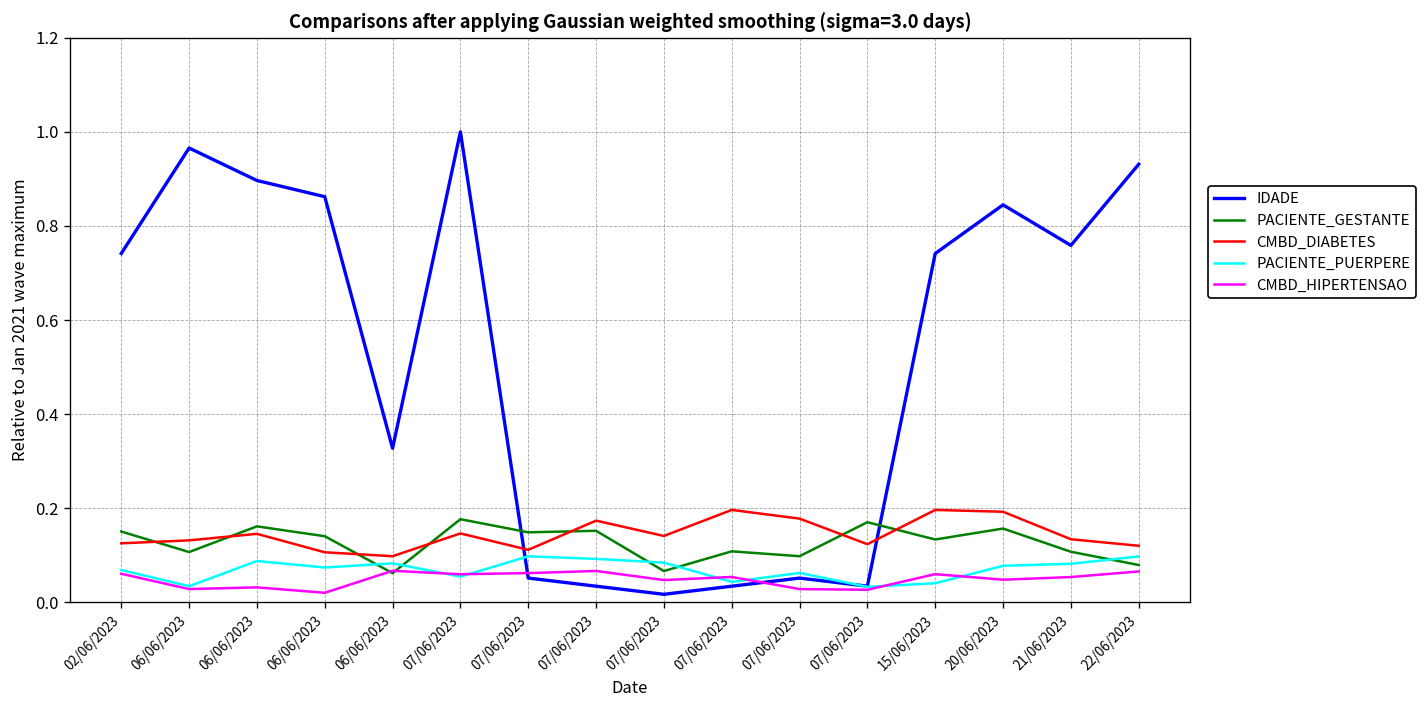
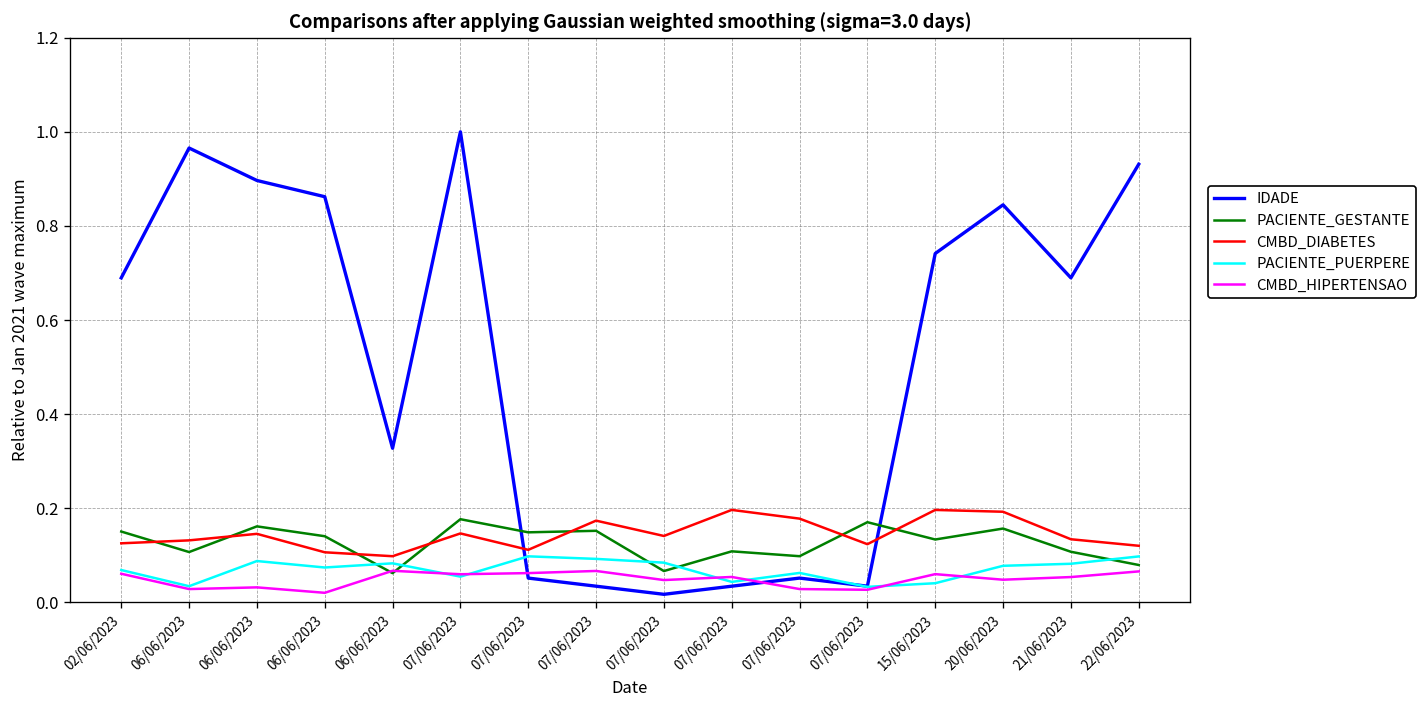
IDADE, 02/06/2023: 0.74 -> 0.69
IDADE, 21/06/2023: 0.76 -> 0.69
